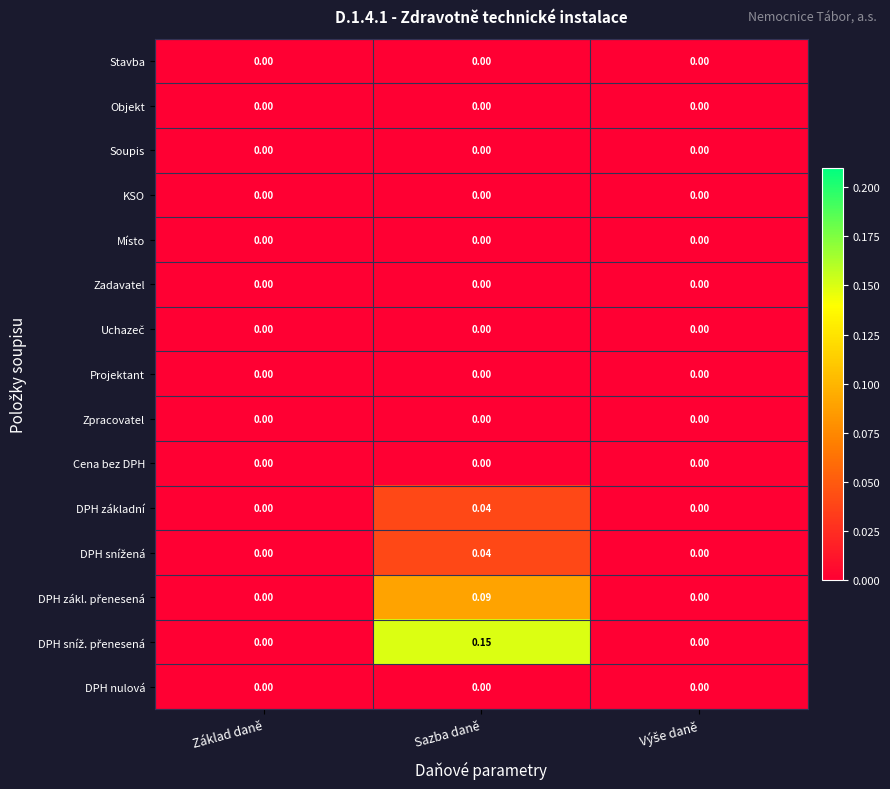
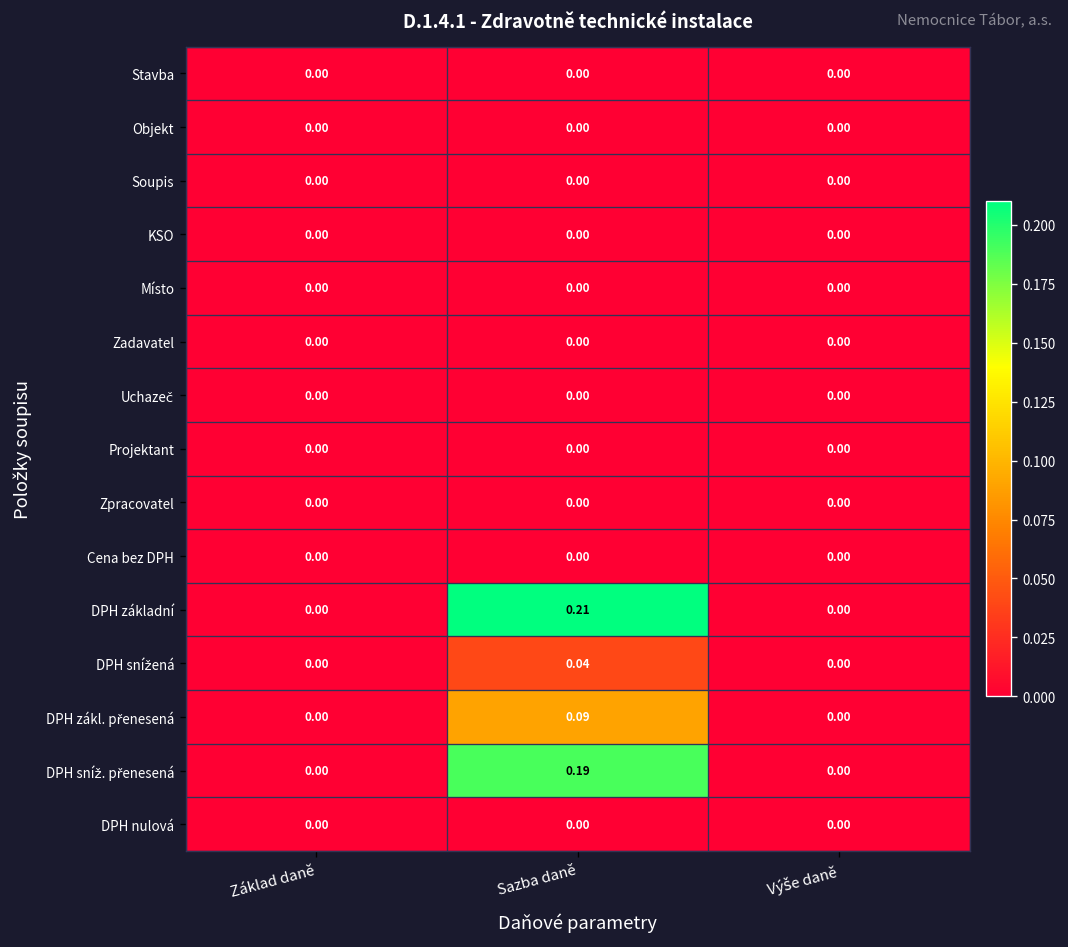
DPH základní, Sazba daně: 0.04 -> 0.21
DPH sníž. přenesená, Sazba daně: 0.15 -> 0.19
